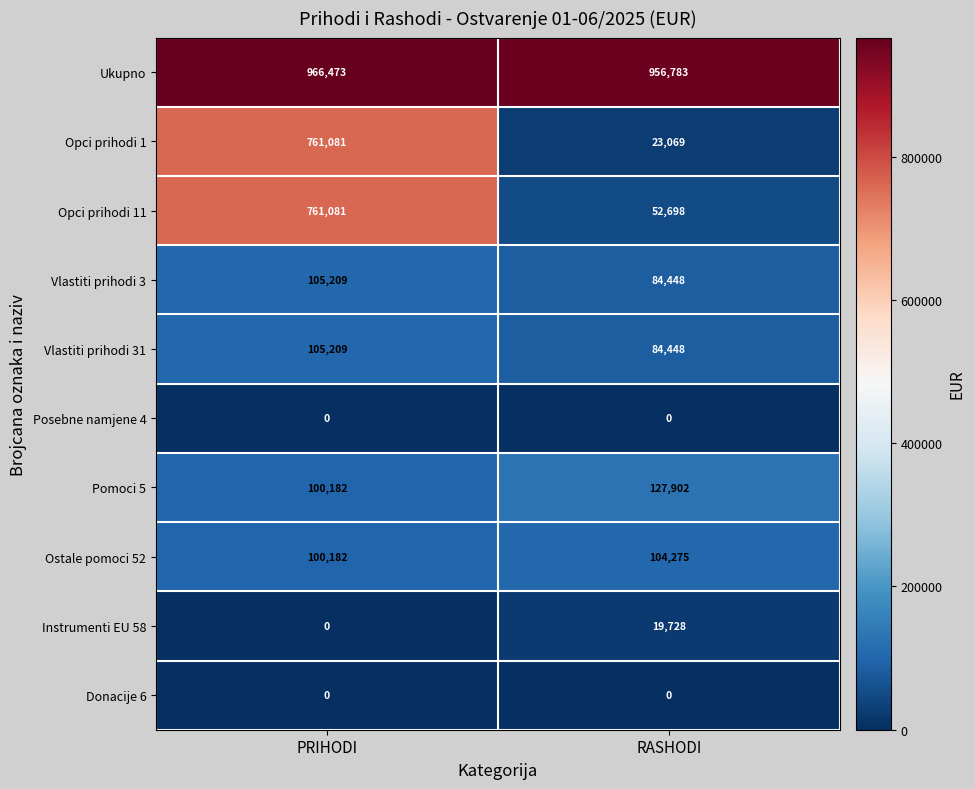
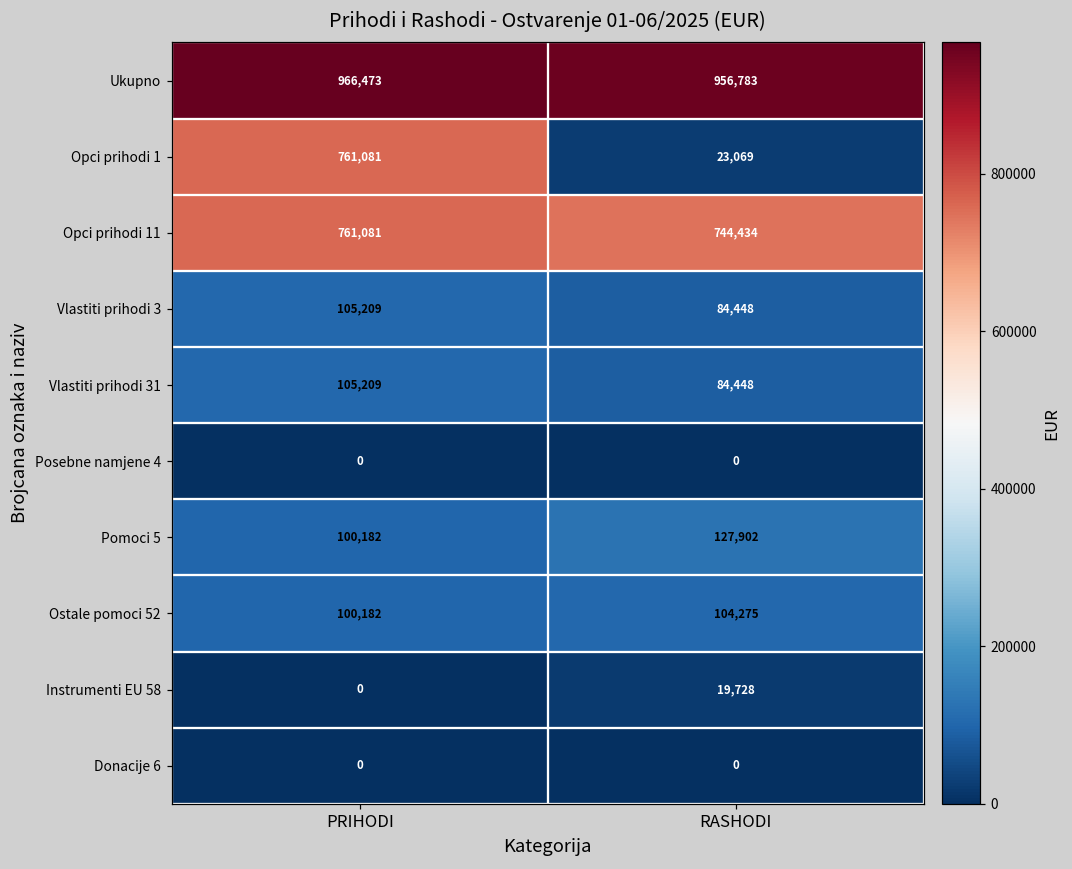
Opci prihodi 11, RASHODI: 52,698 -> 744,434
